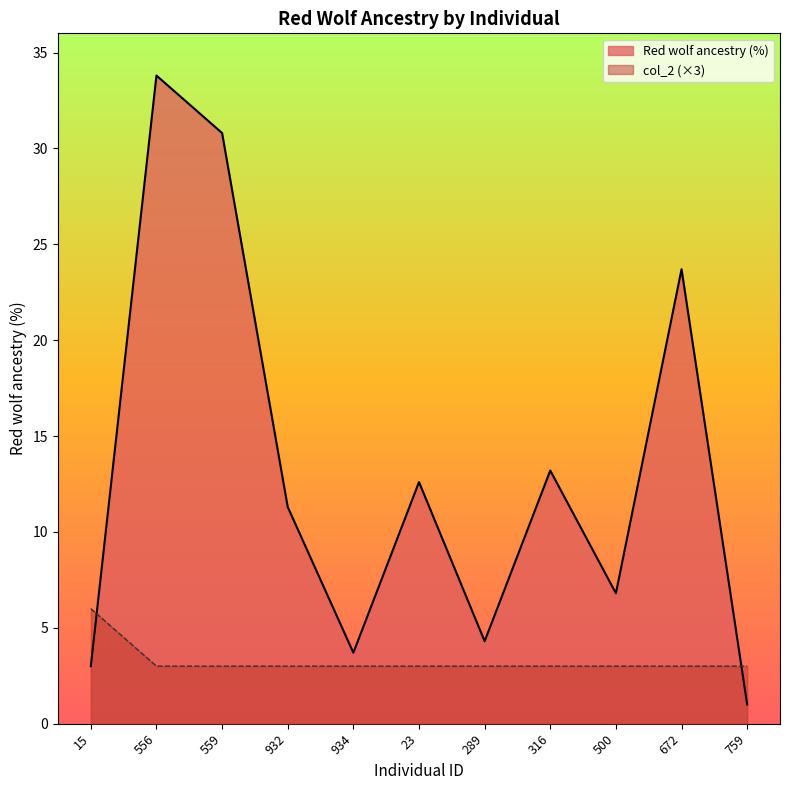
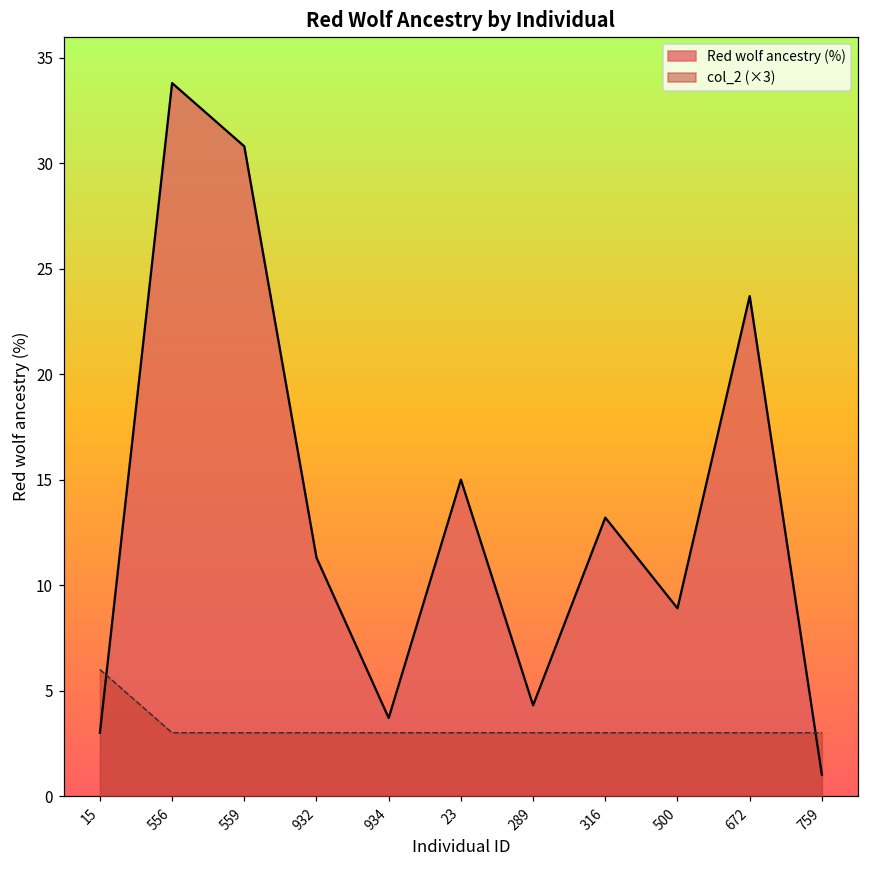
Red wolf ancestry (%), 23: 12.6 -> 15.0
Red wolf ancestry (%), 500: 6.8 -> 8.9
